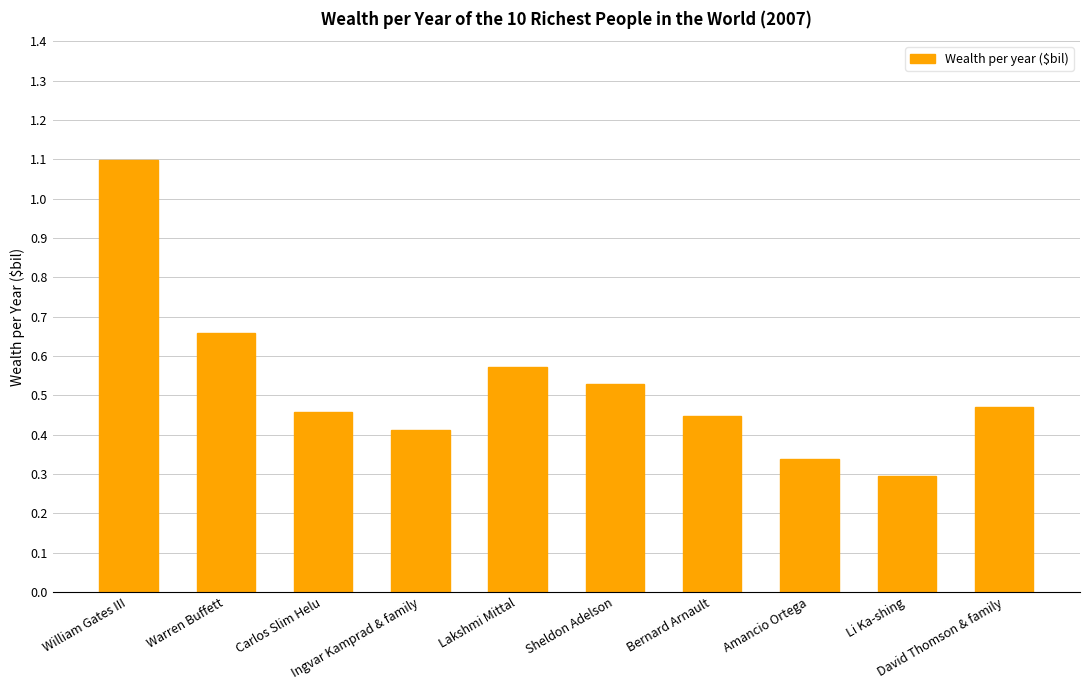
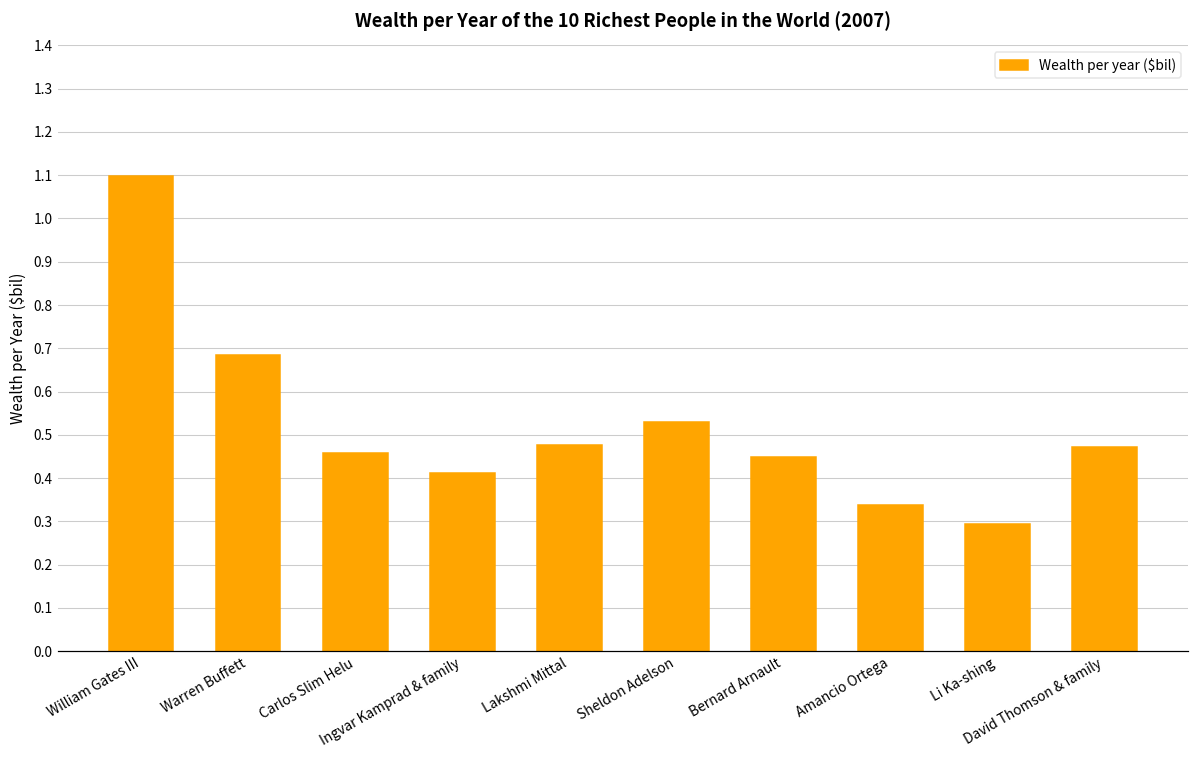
Warren Buffett: 0.66 -> 0.68
Lakshmi Mittal: 0.57 -> 0.48
